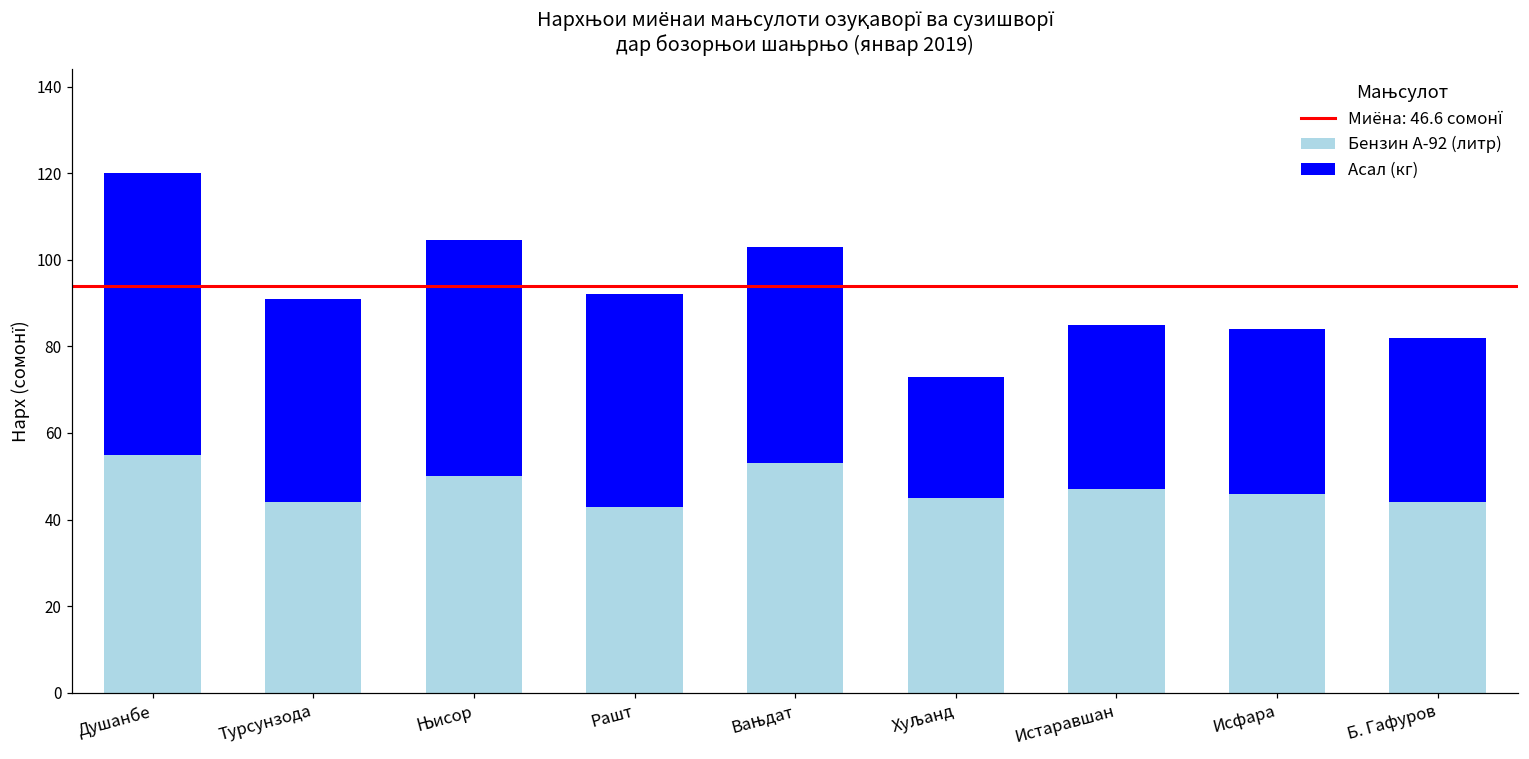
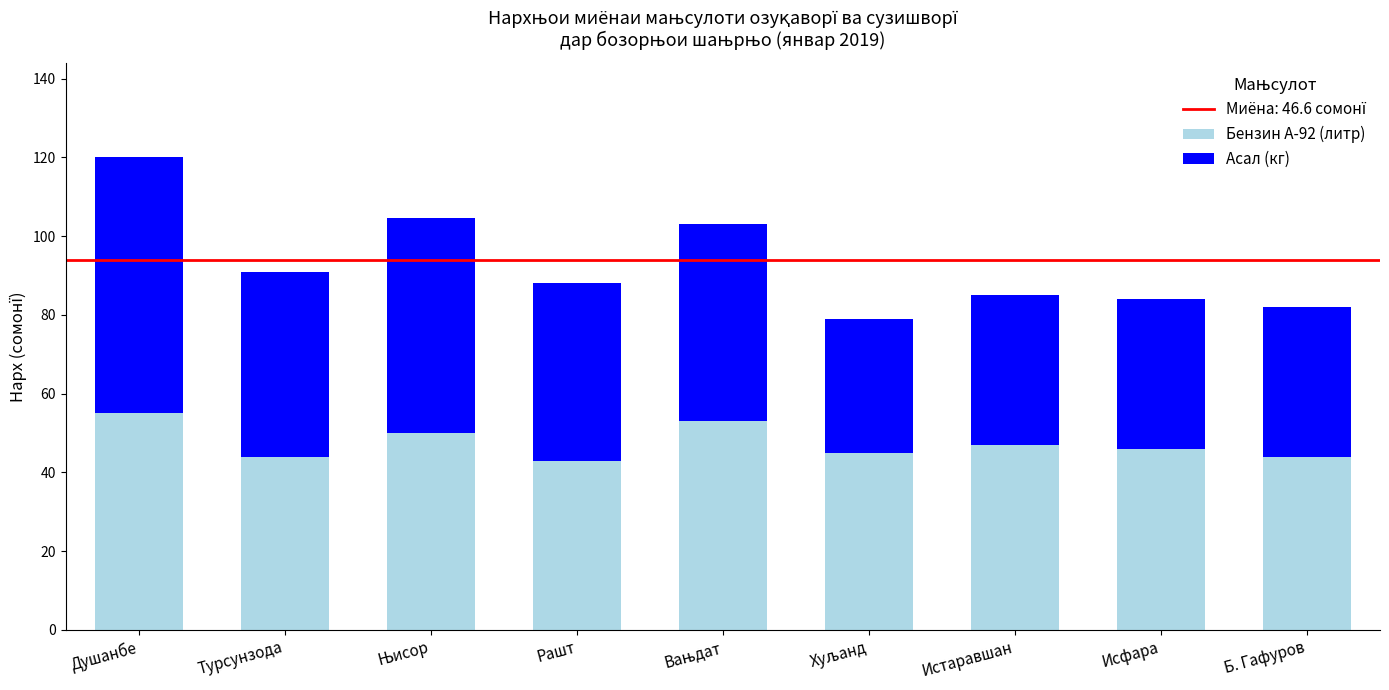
Асал (кг), Рашт: 49 -> 45
Асал (кг), Хуљанд: 28 -> 34
